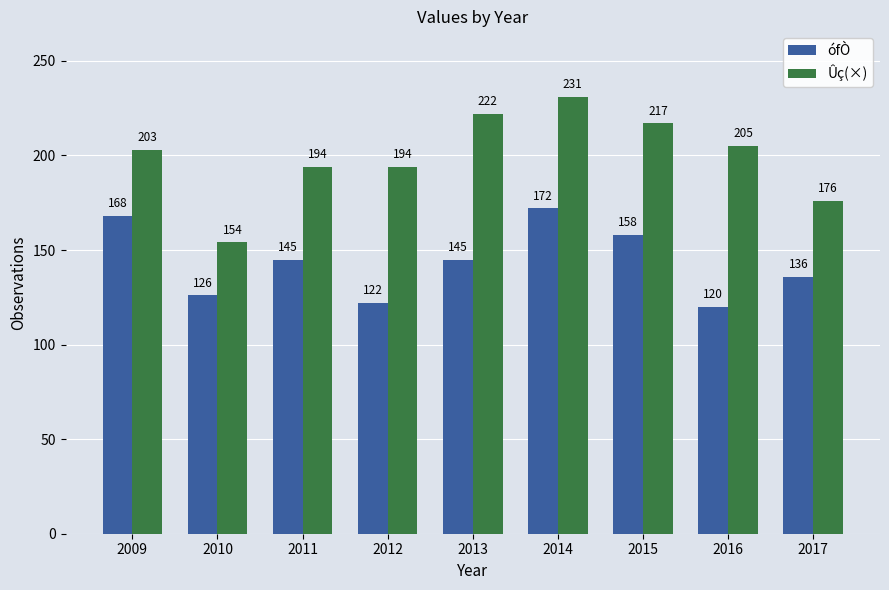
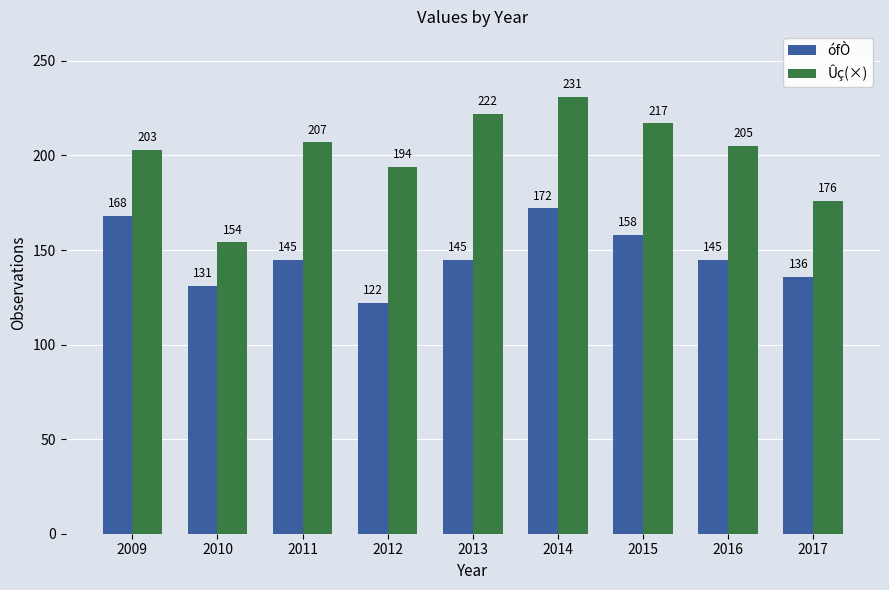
ófÒ, 2010: 126 -> 131
Ûç(×), 2011: 194 -> 207
ófÒ, 2016: 120 -> 145
